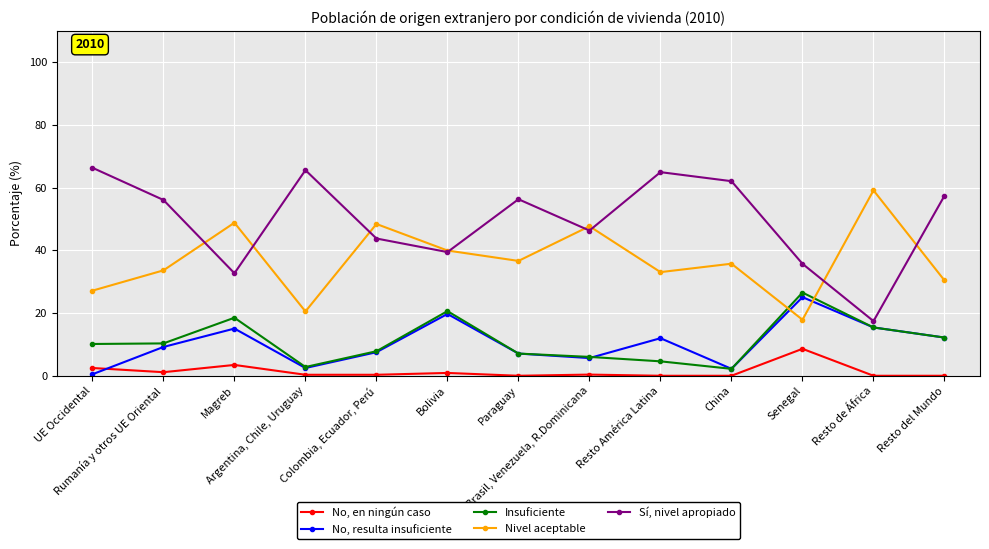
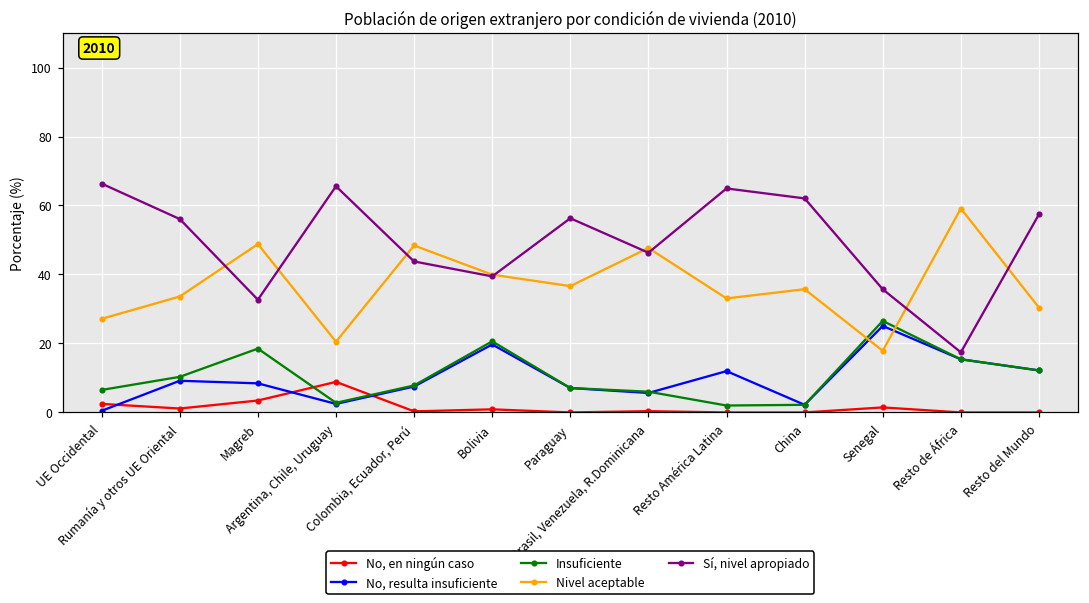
Insuficiente, UE Occidental: 10 -> 7
No, resulta insuficiente, Magreb: 15 -> 8
No, en ningún caso, Argentina, Chile, Uruguay: 0 -> 9
Insuficiente, Resto América Latina: 5 -> 2
No, en ningún caso, Senegal: 9 -> 1
